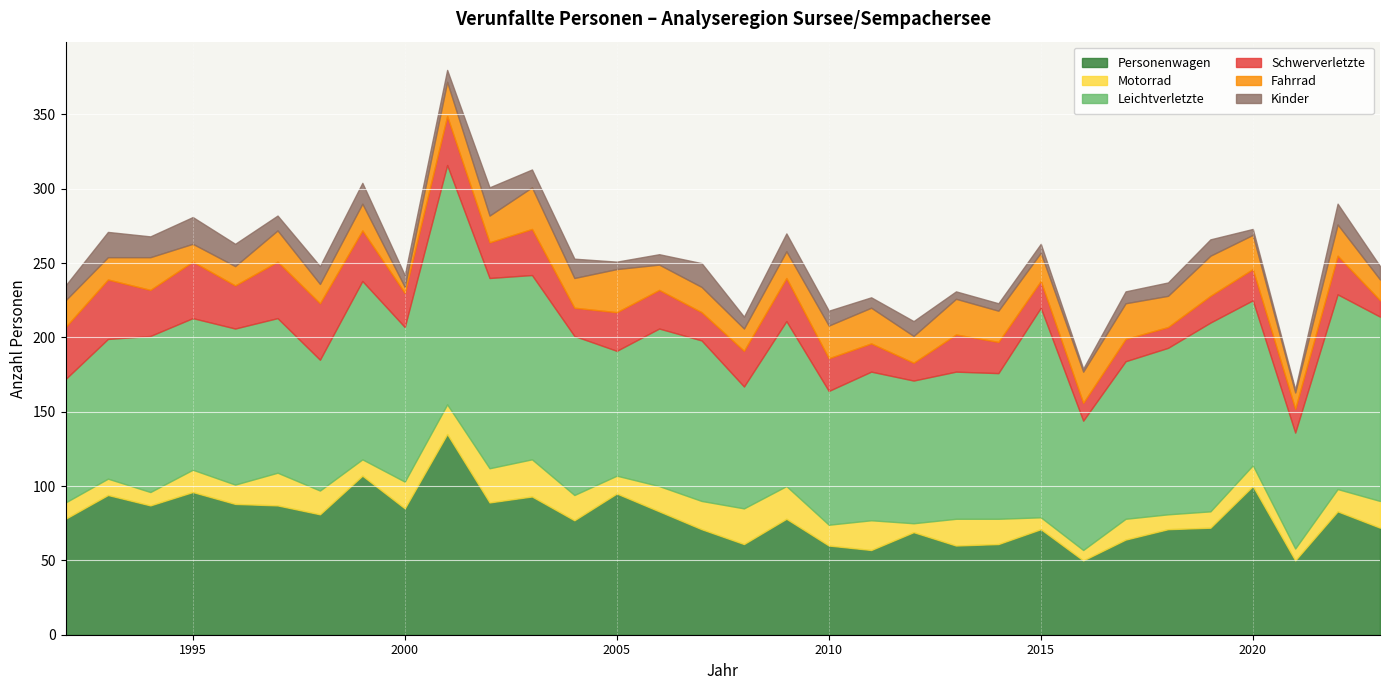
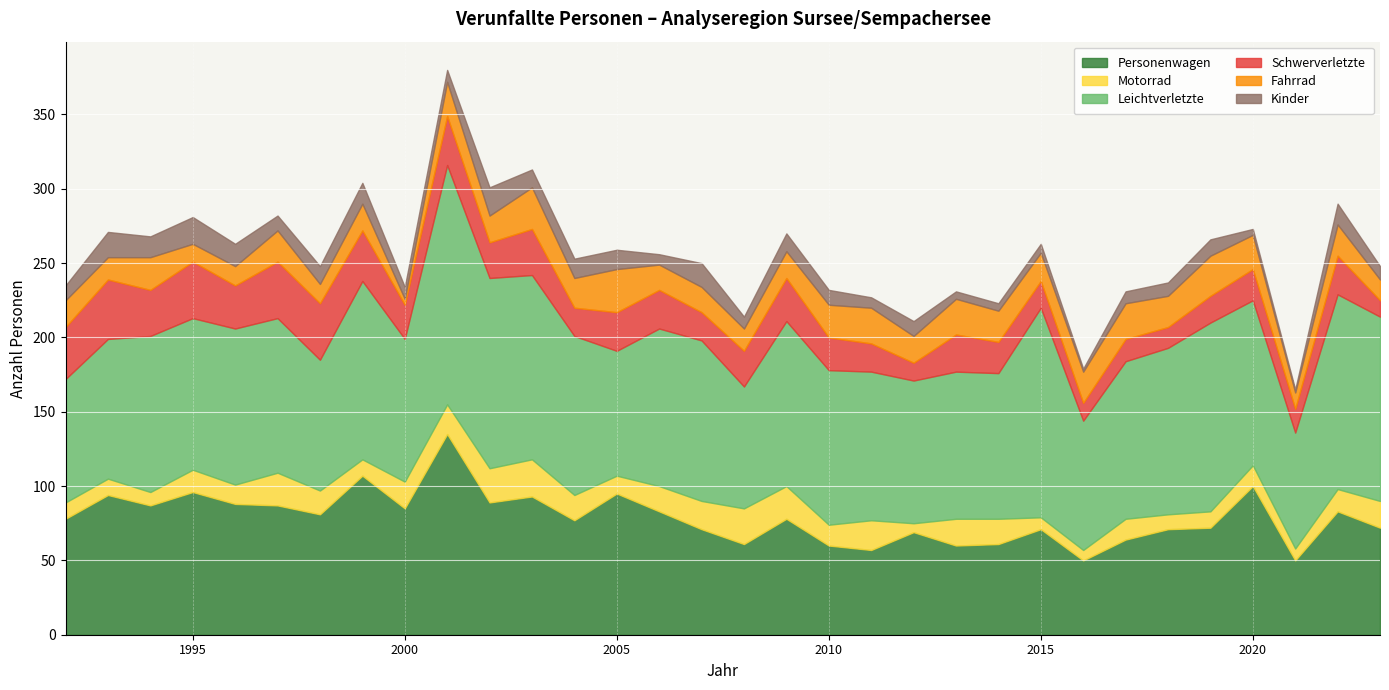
Leichtverletzte, 2000: 104 -> 96
Kinder, 2005: 5 -> 13
Leichtverletzte, 2010: 90 -> 104
